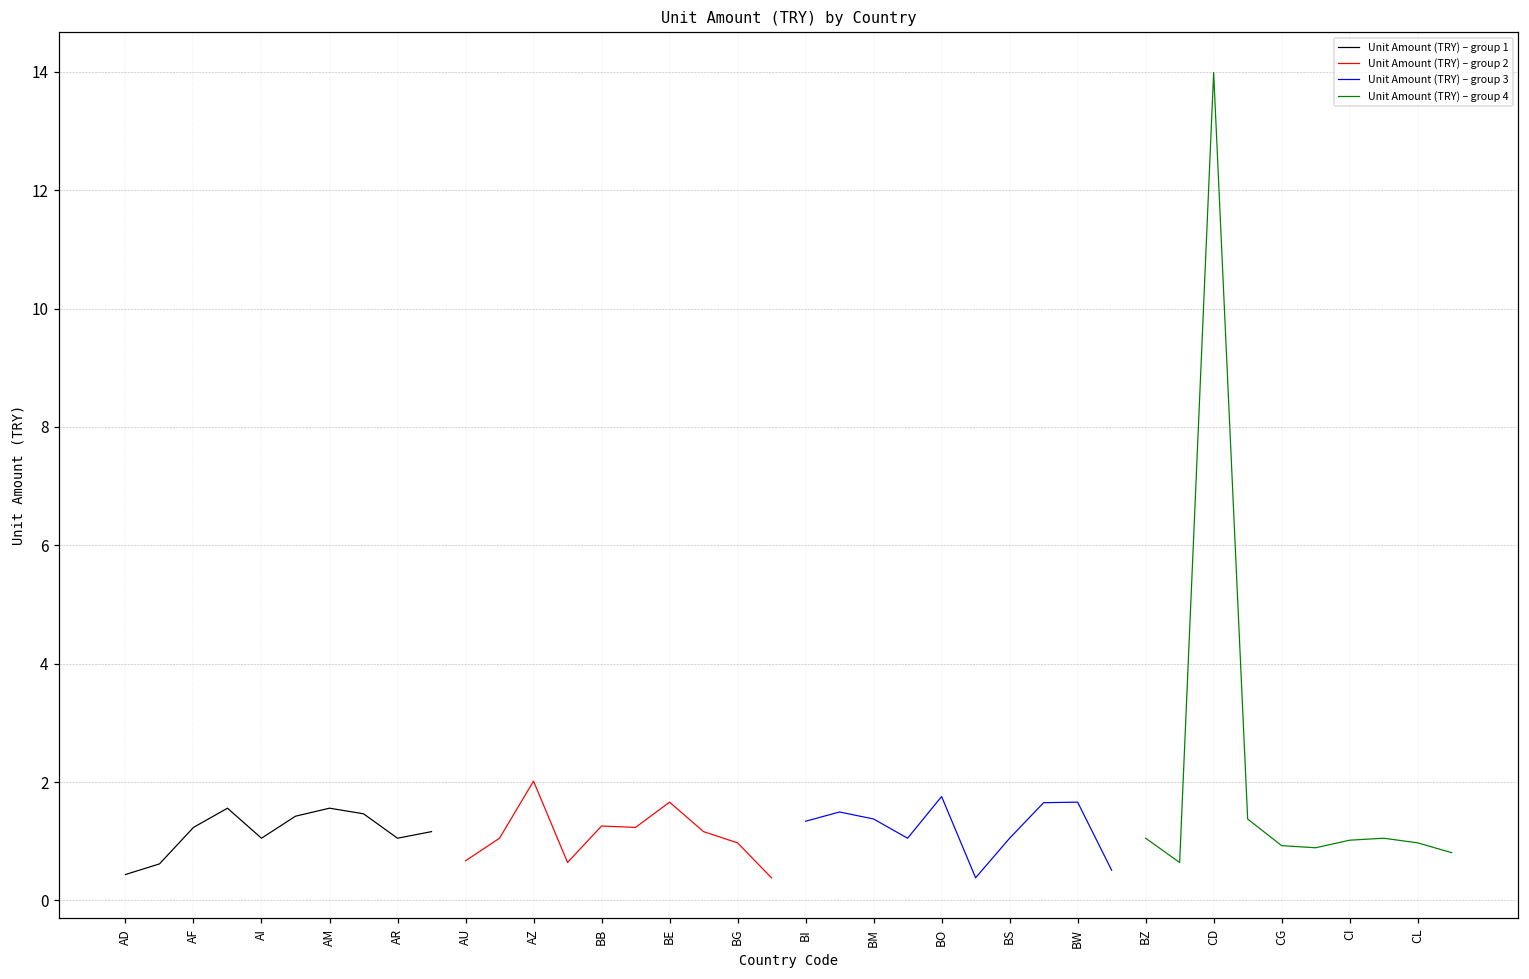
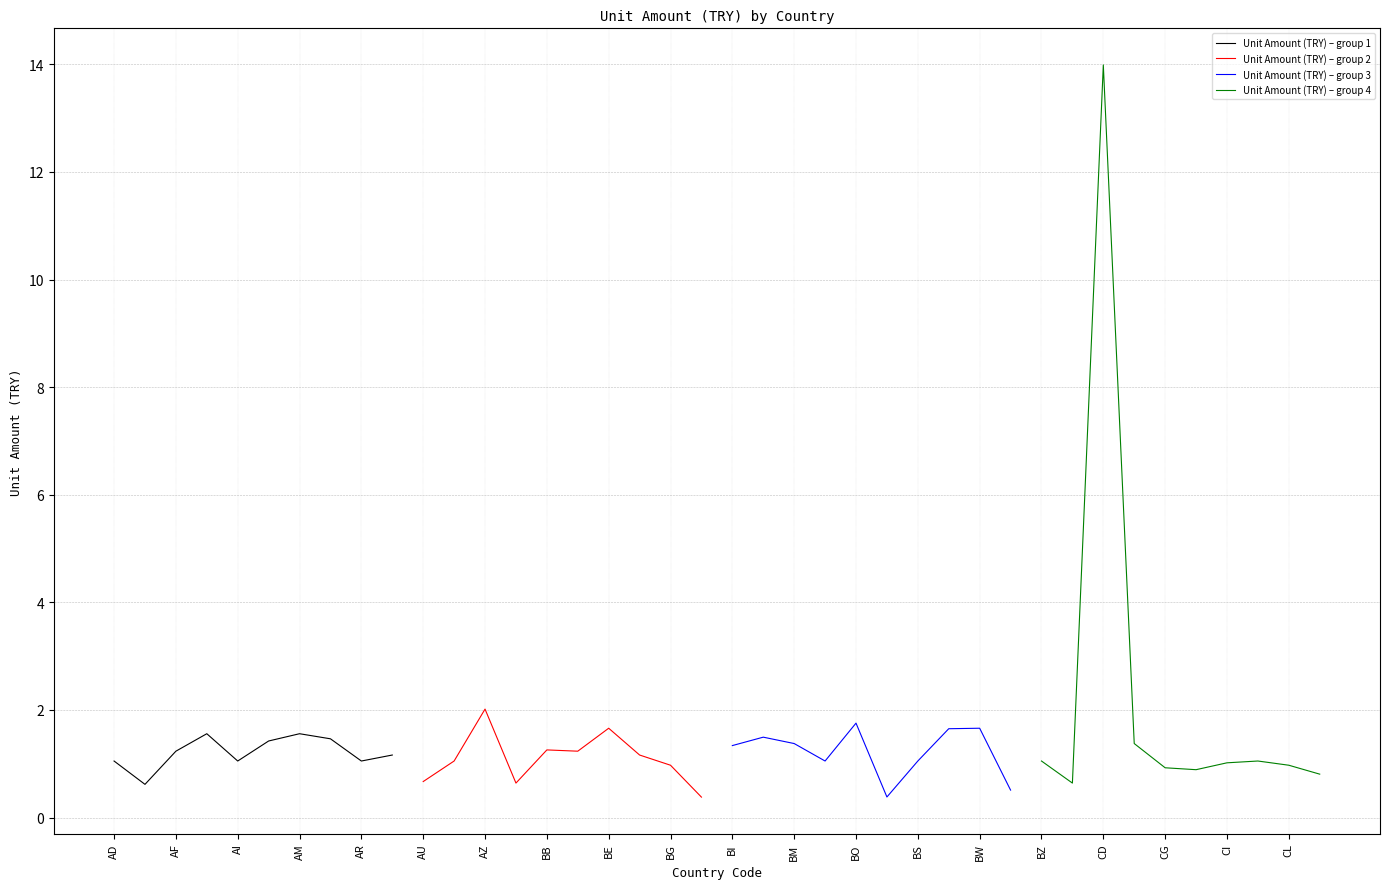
Unit Amount (TRY) – group 1, AD: 0.4 -> 1.1
